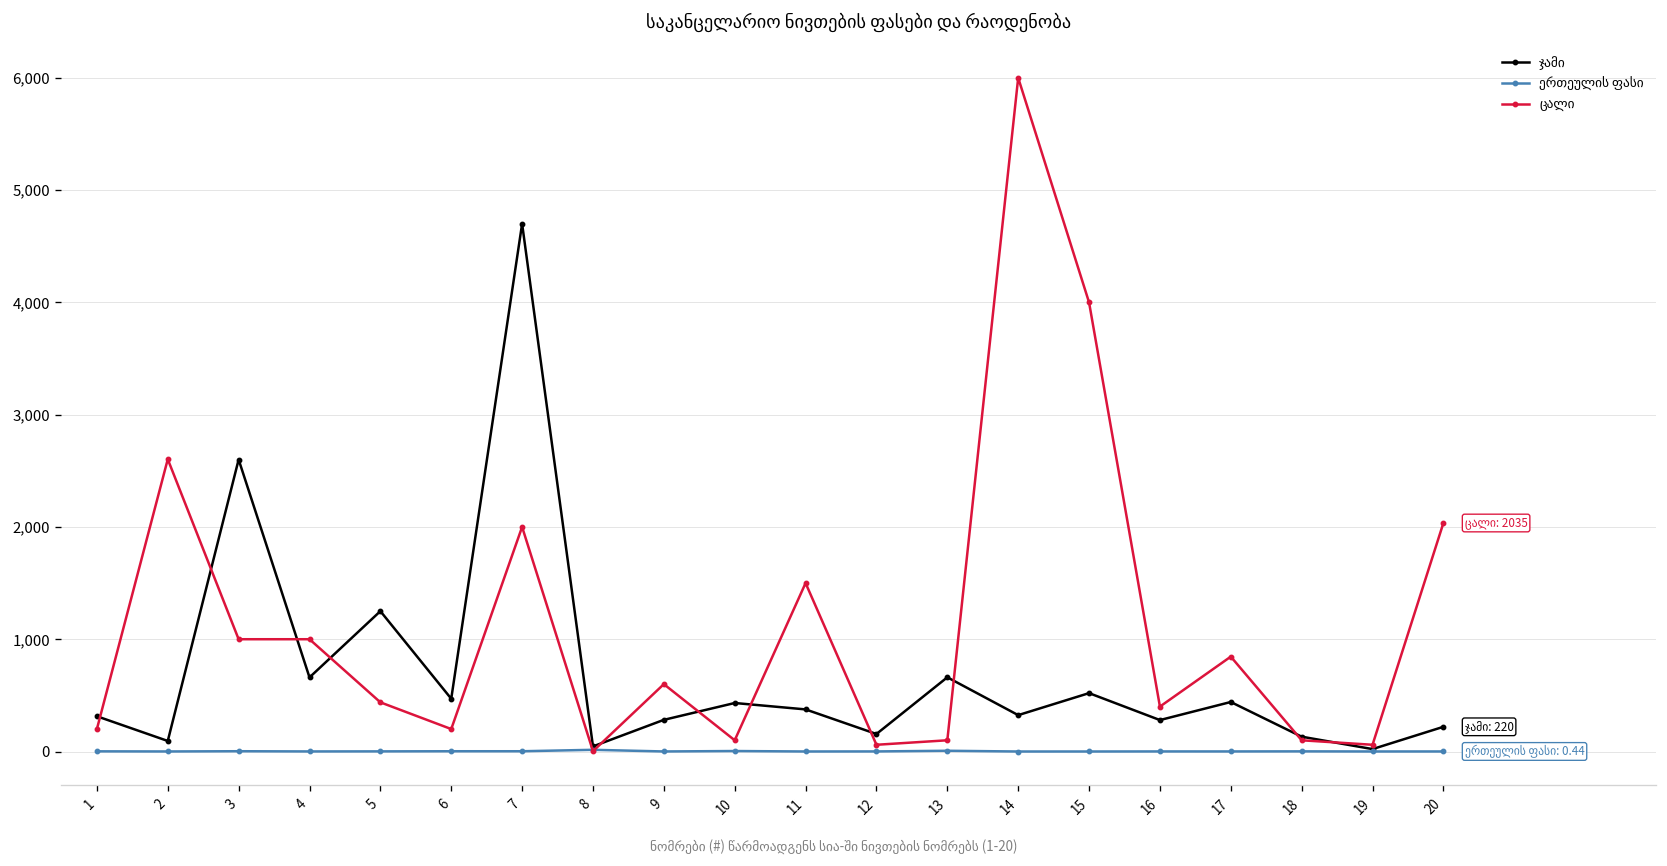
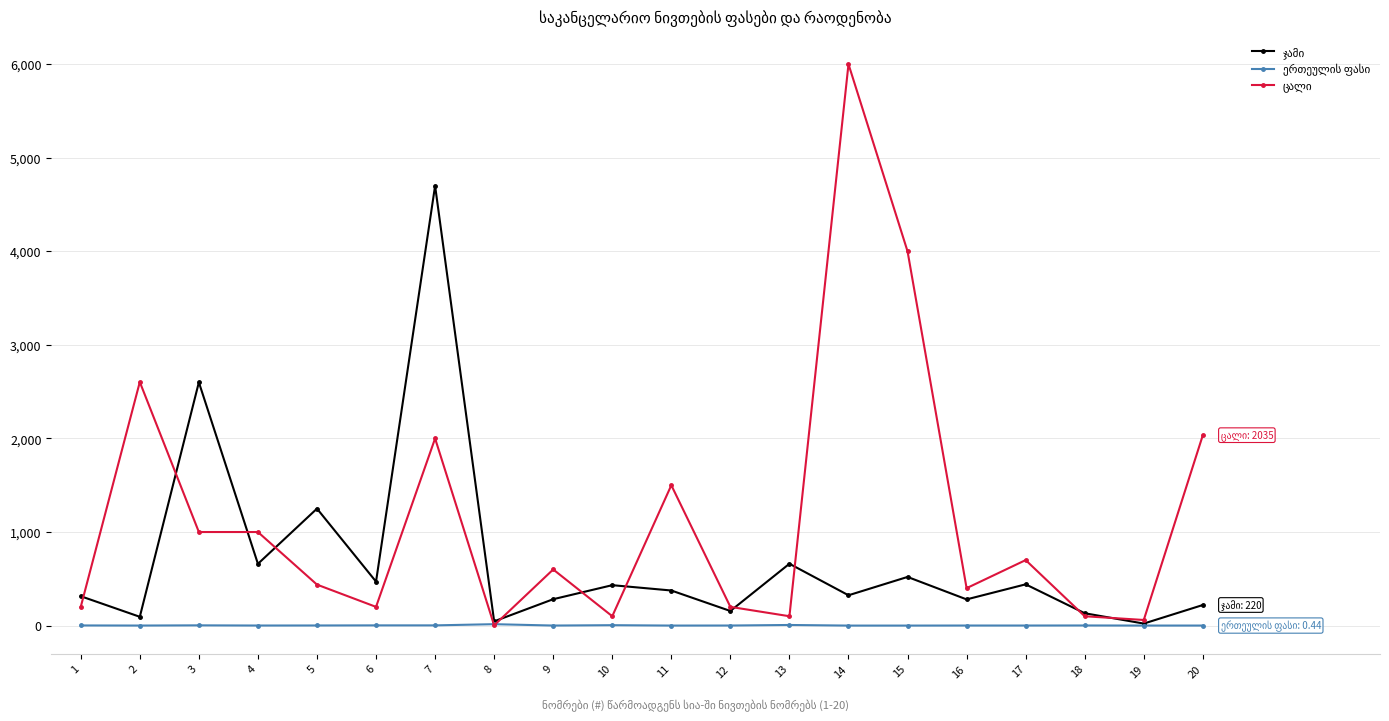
ცალი, 12: 100 -> 200
ცალი, 17: 800 -> 700
